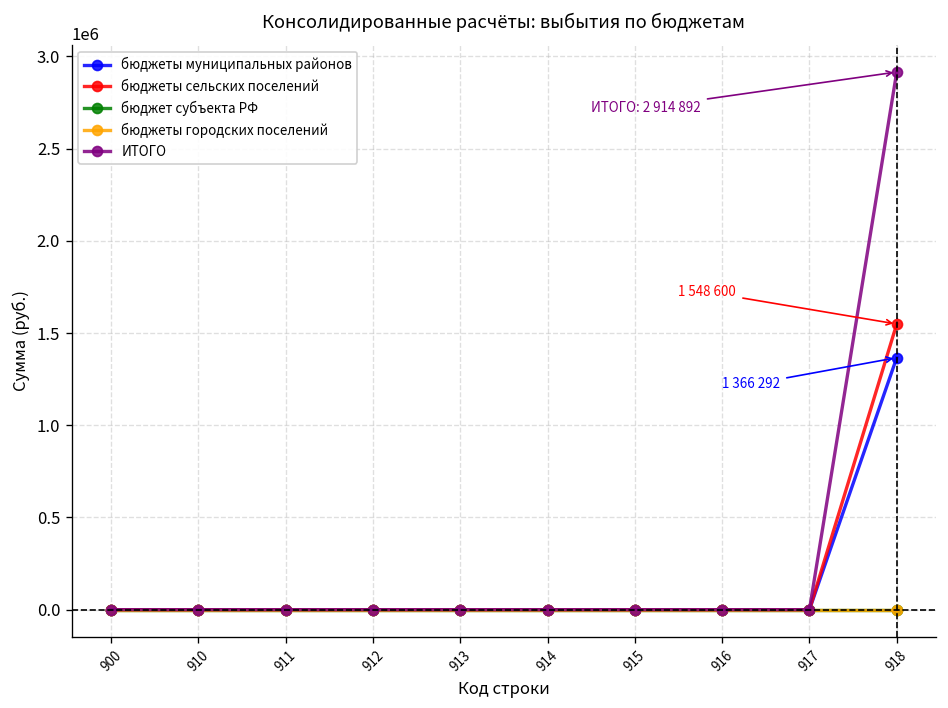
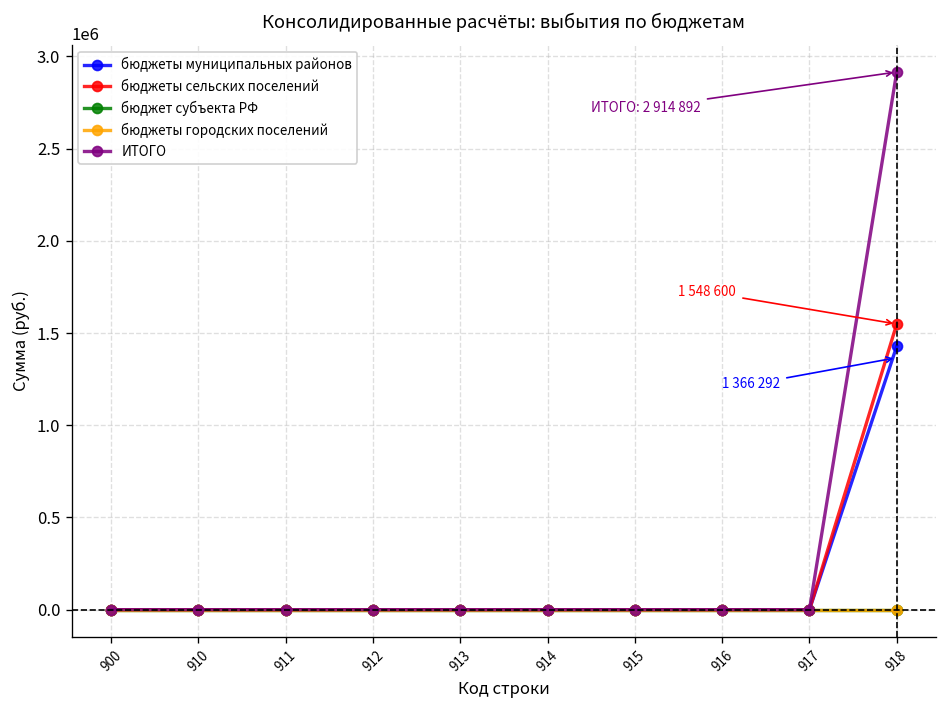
бюджеты муниципальных районов, 918: 1370000 -> 1430000
